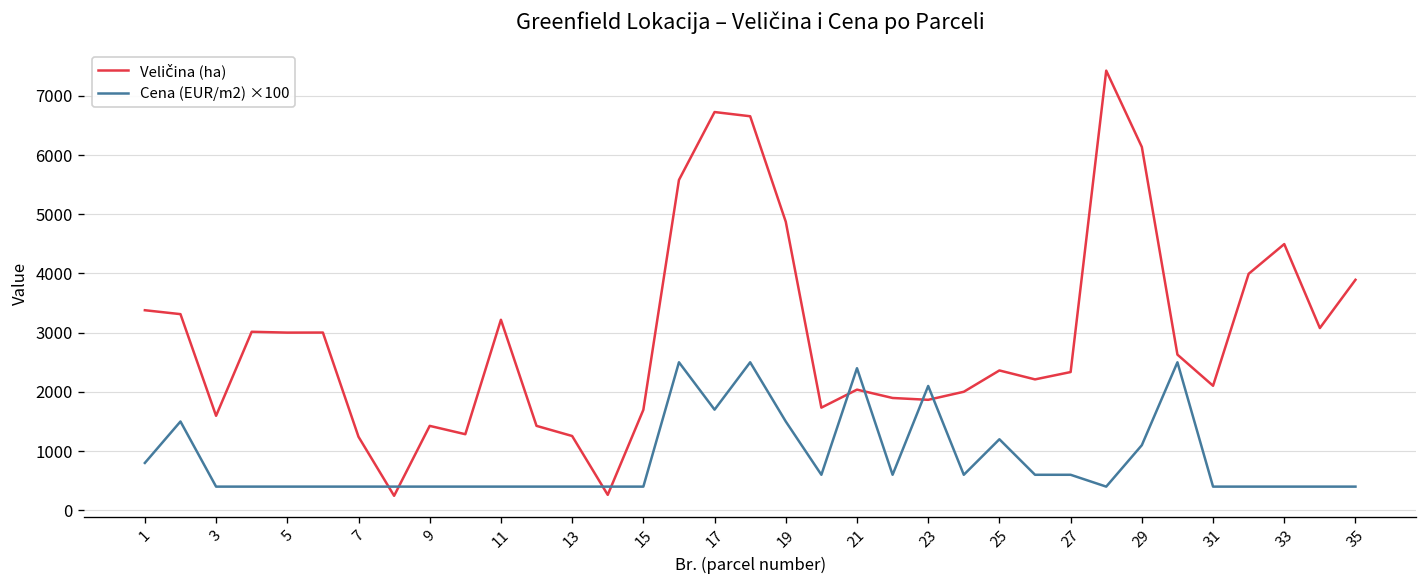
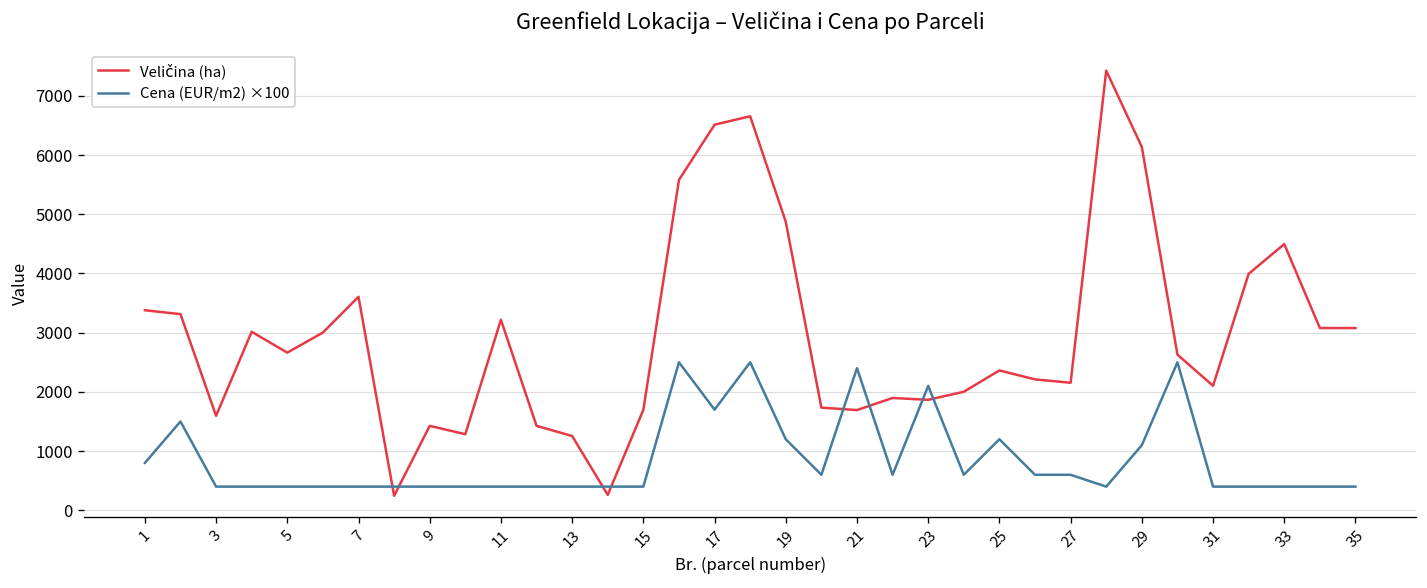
Veličina (ha), 5: 3000 -> 2700
Veličina (ha), 7: 1200 -> 3600
Veličina (ha), 17: 6700 -> 6500
Cena (EUR/m2) ×100, 19: 1500 -> 1200
Veličina (ha), 21: 2000 -> 1700
Veličina (ha), 27: 2300 -> 2200
Veličina (ha), 35: 3900 -> 3100
